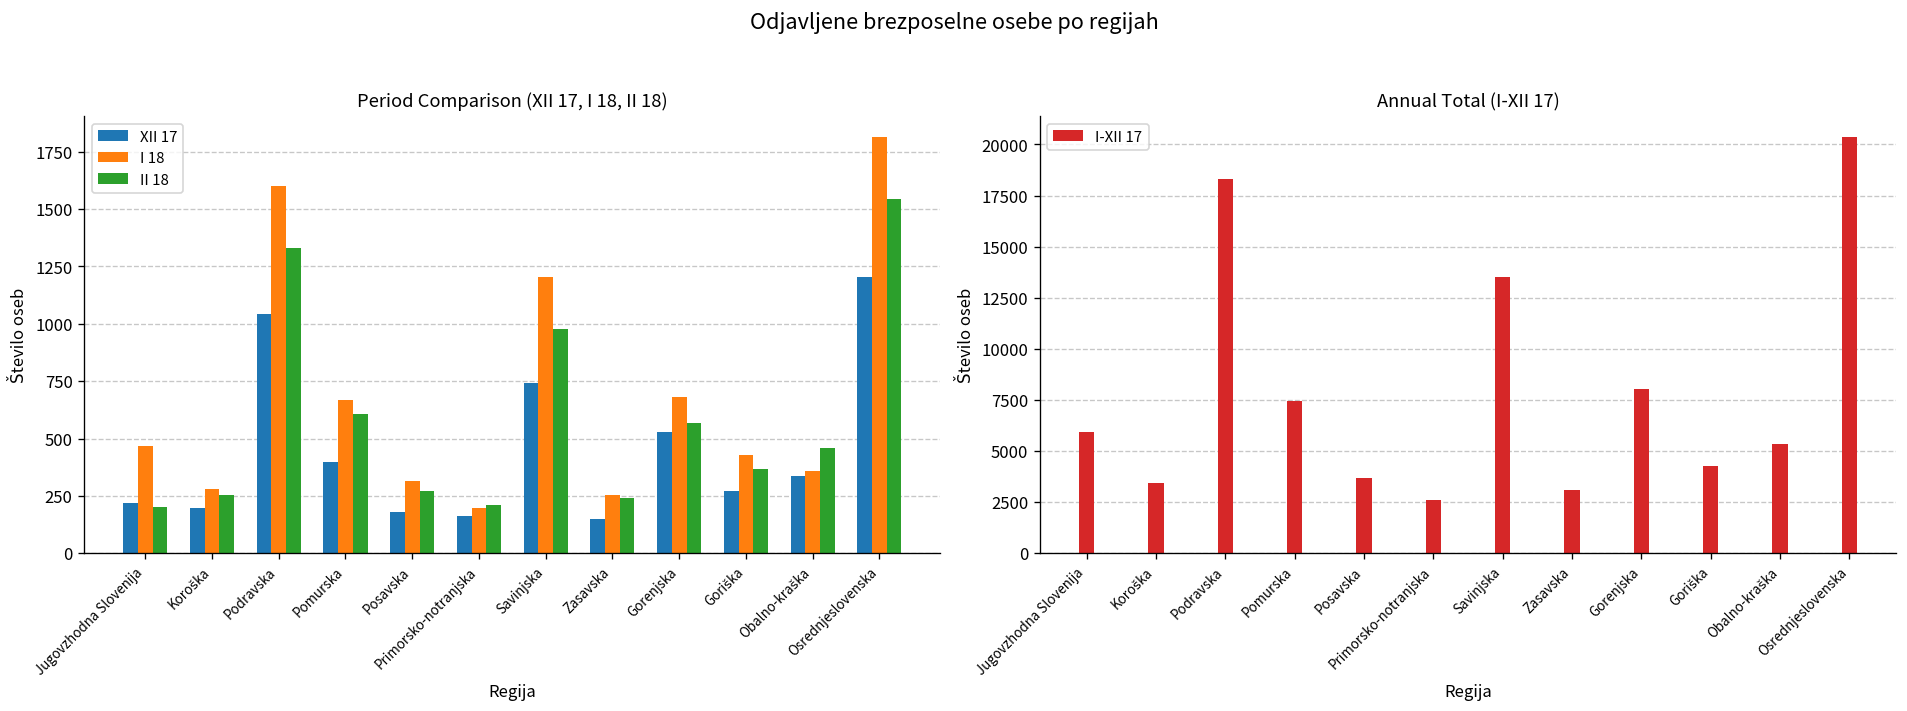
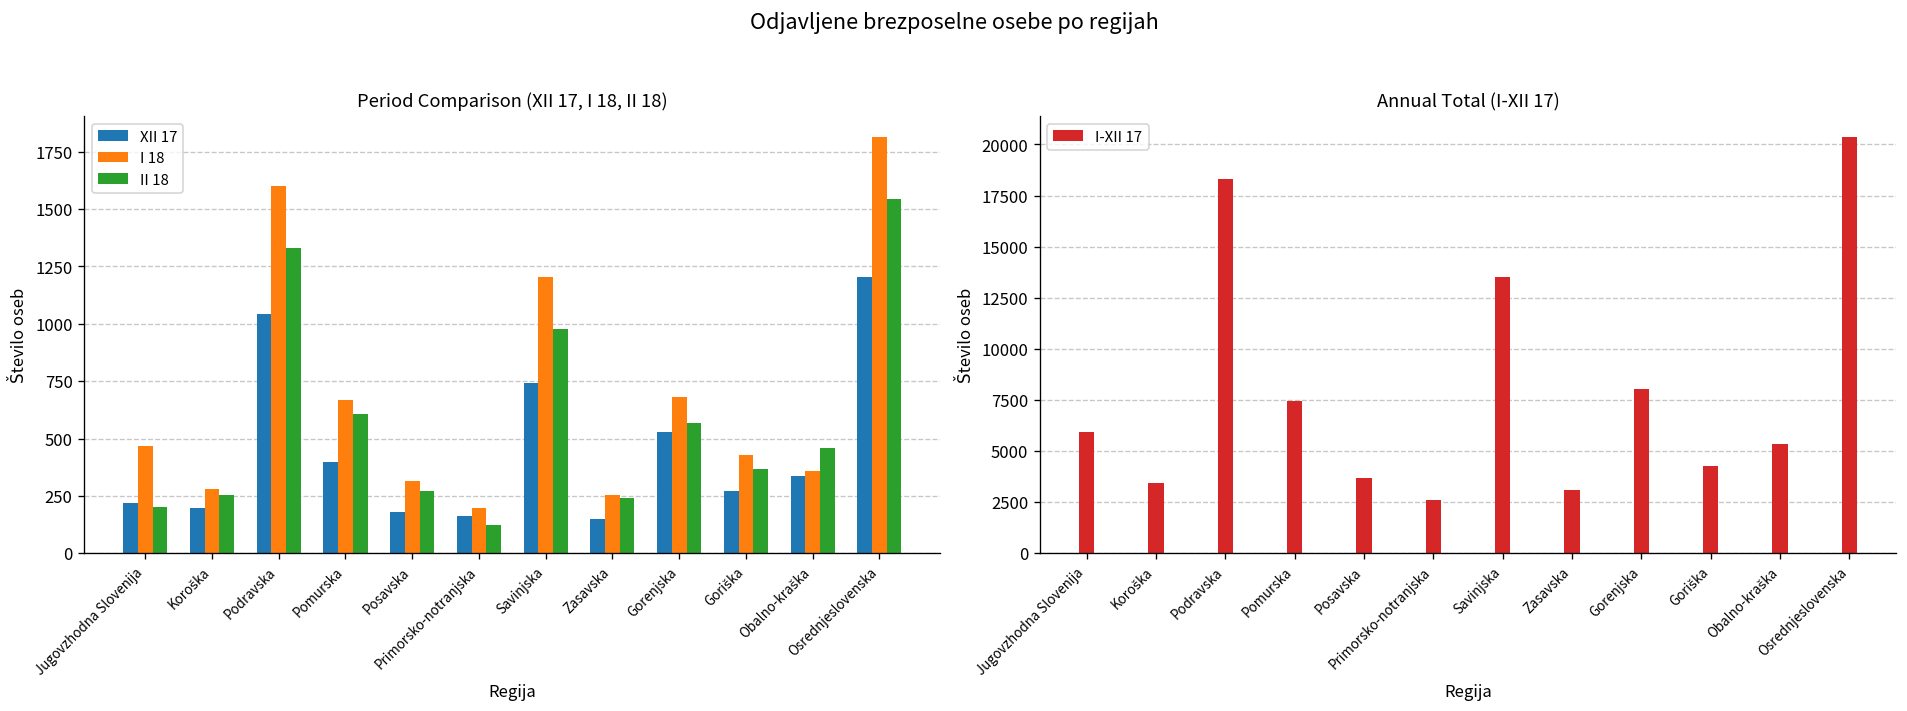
Period Comparison (XII 17, I 18, II 18), II 18, Primorsko-notranjska: 210 -> 120
